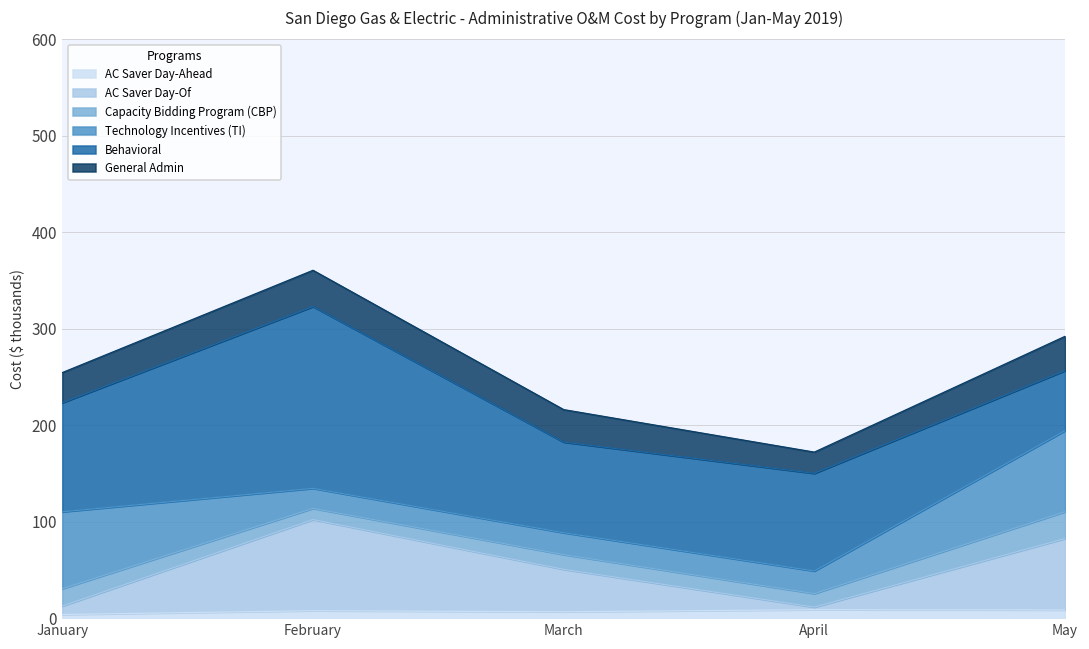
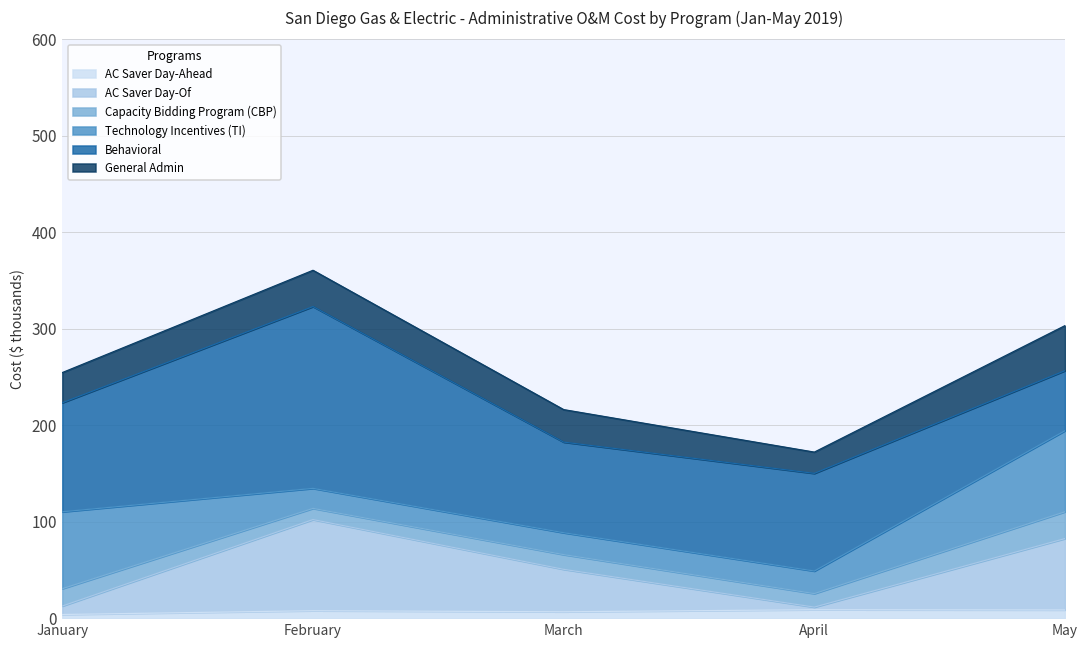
General Admin, May: 40 -> 50
